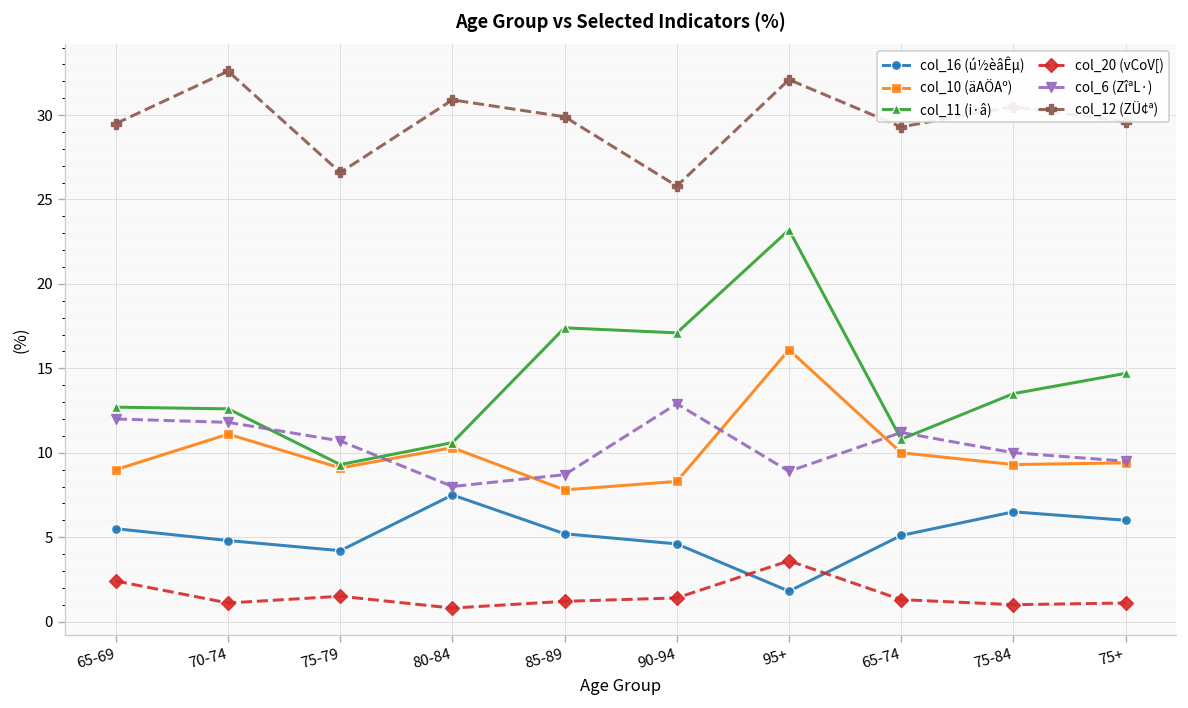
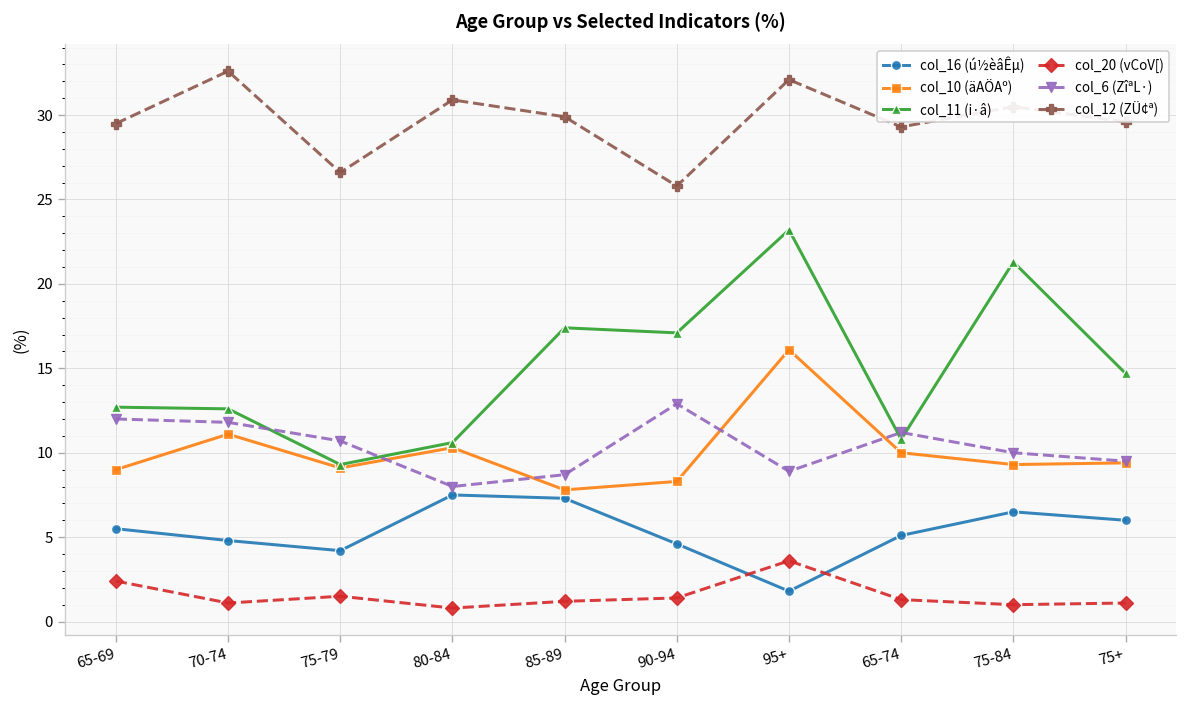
col_16 (ú½èâÊµ), 85-89: 5.2 -> 7.3
col_11 (i·â), 75-84: 13.5 -> 21.3
